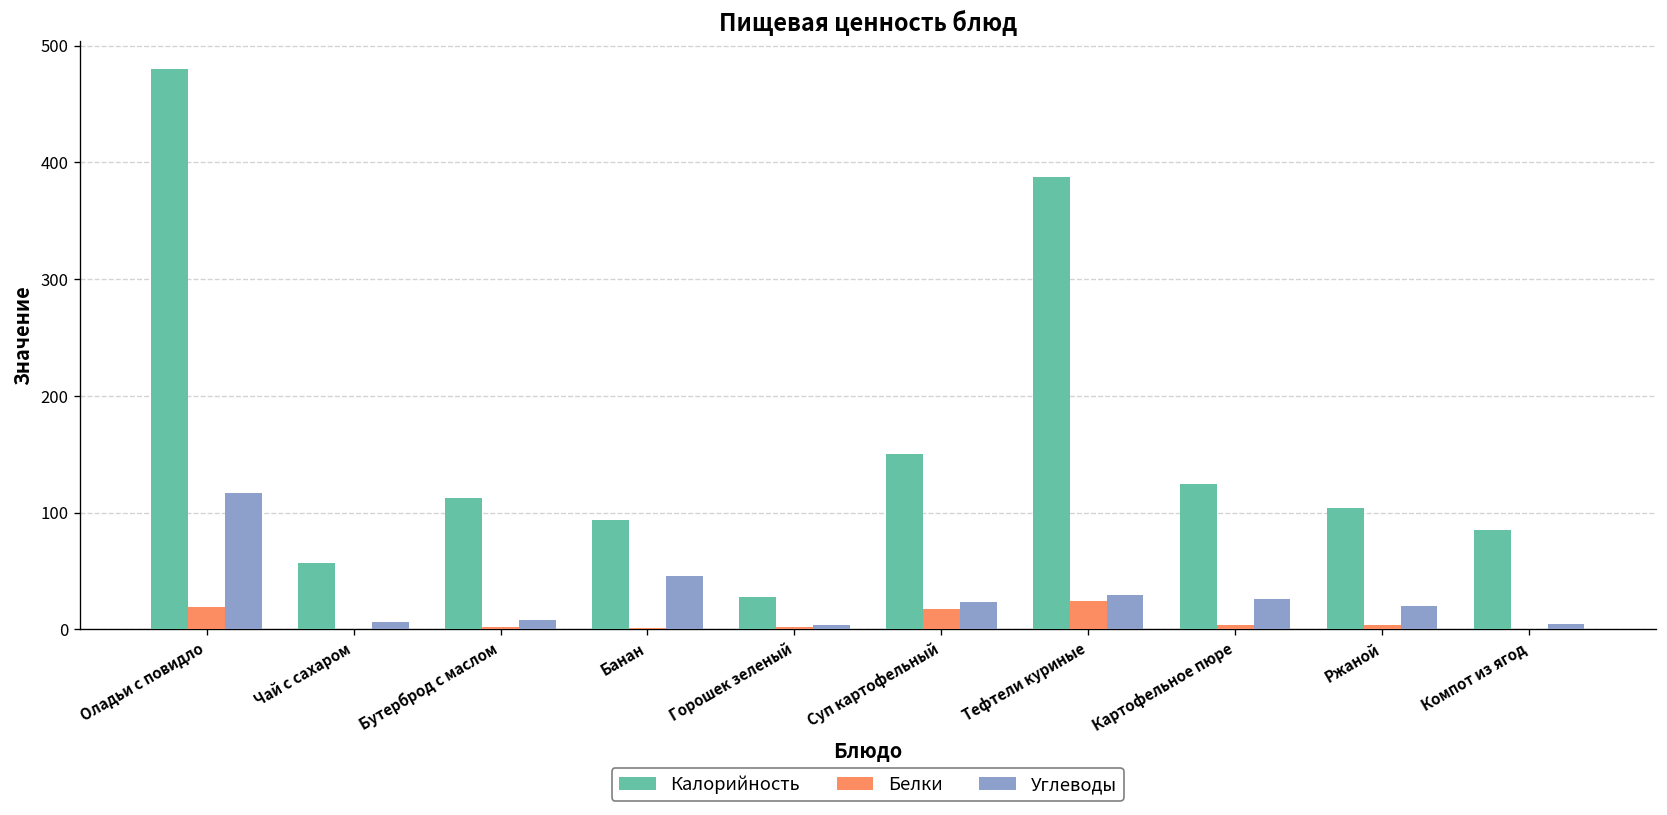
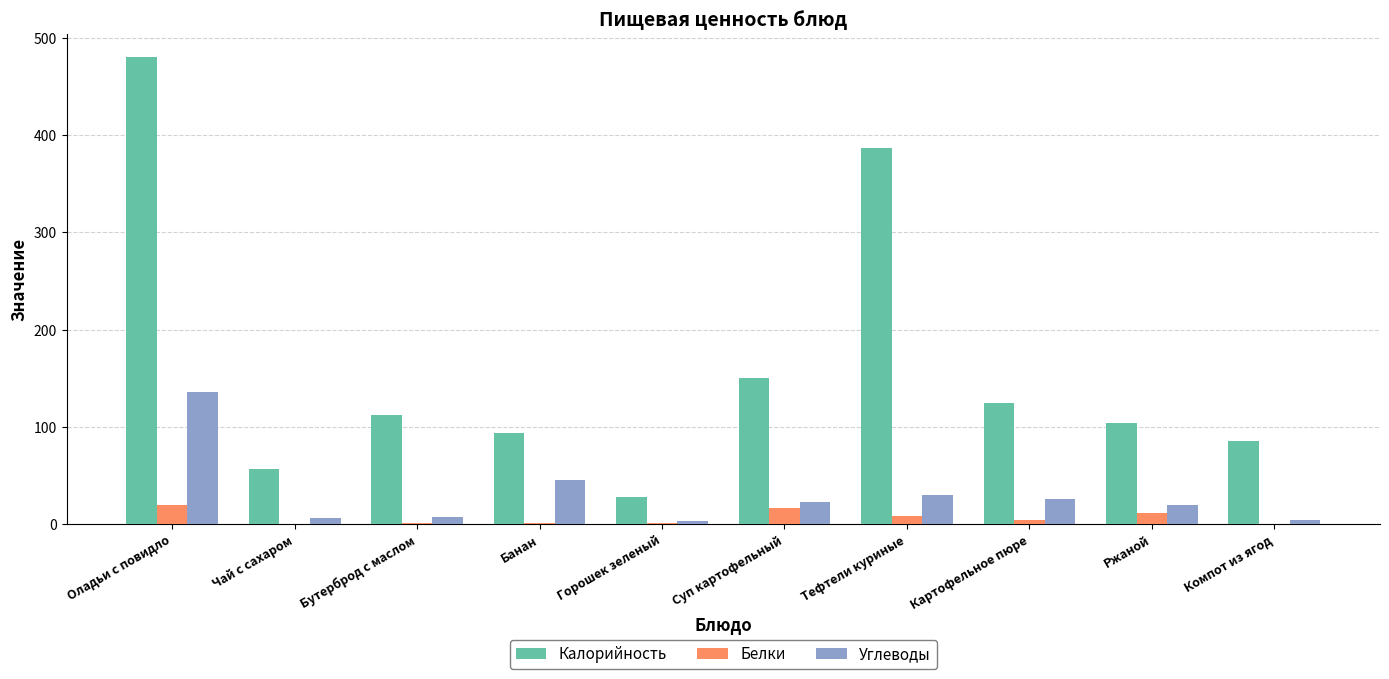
Углеводы, Оладьи с повидло: 120 -> 140
Белки, Тефтели куриные: 20 -> 10
Белки, Ржаной: 0 -> 10
